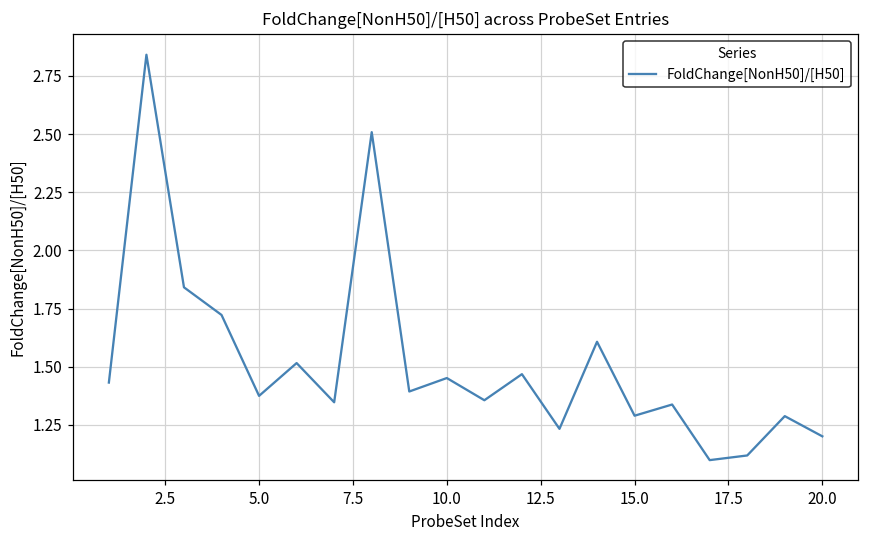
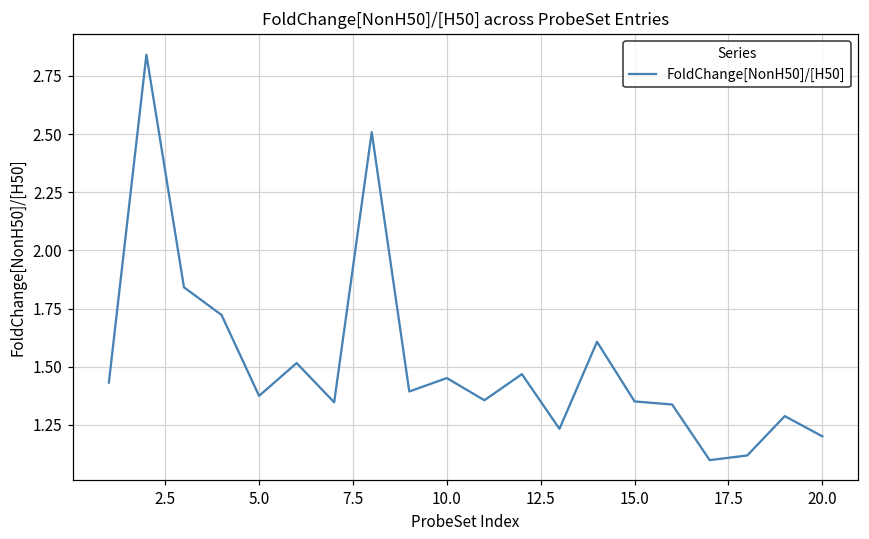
15.0: 1.29 -> 1.35
